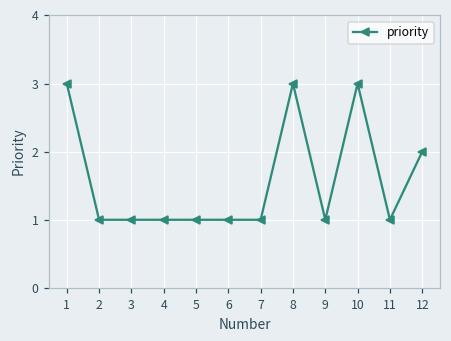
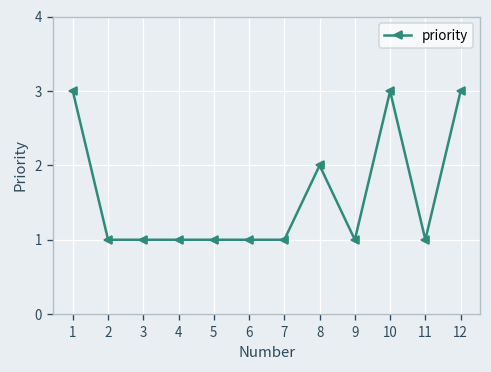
8: 3 -> 2
12: 2 -> 3
